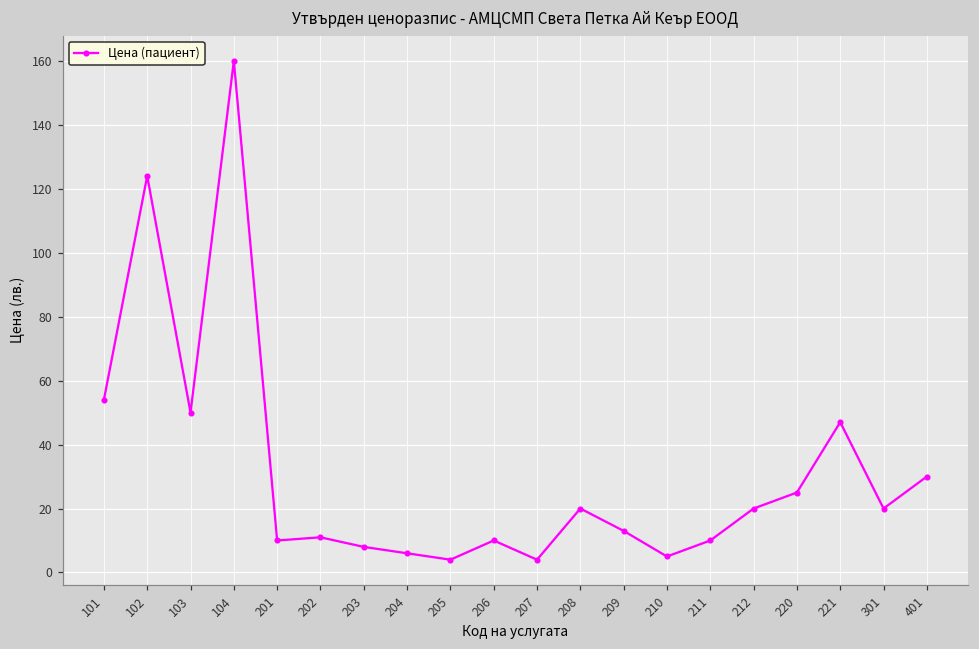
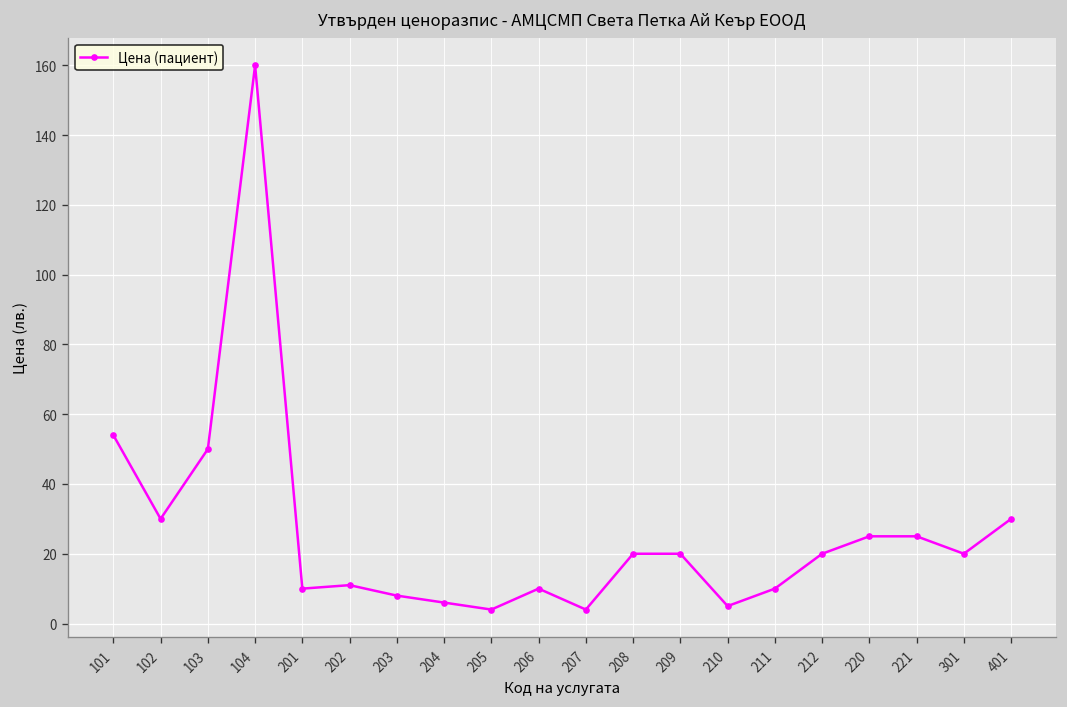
102: 124 -> 30
209: 13 -> 20
221: 47 -> 25
